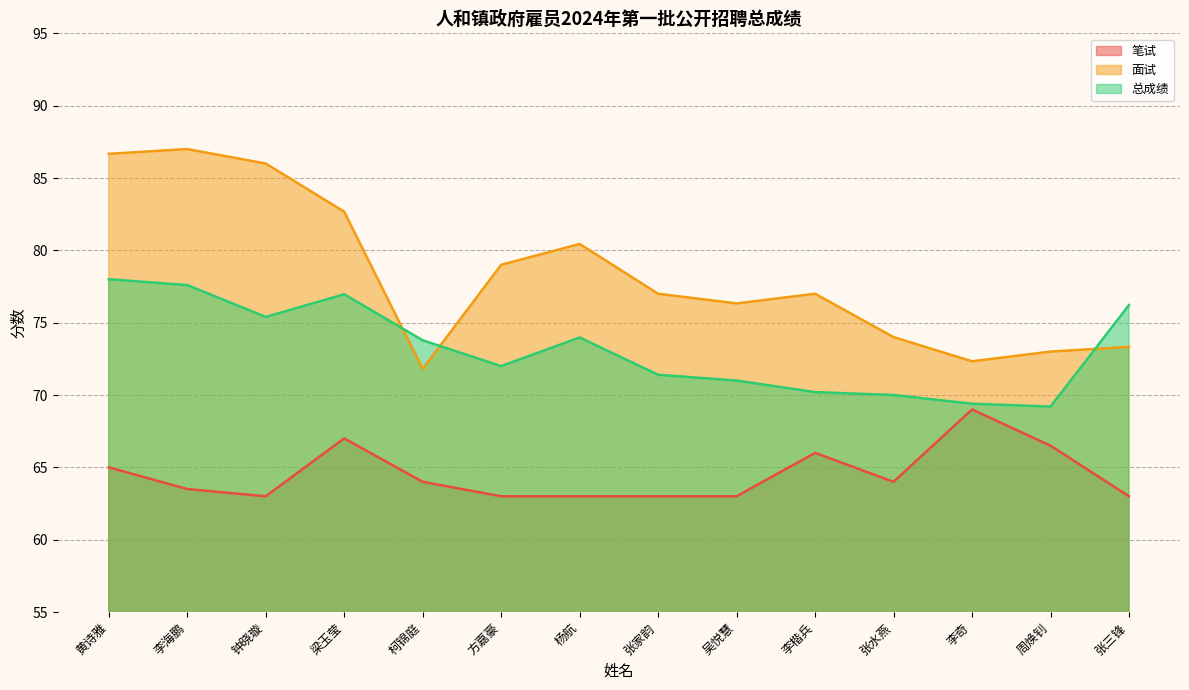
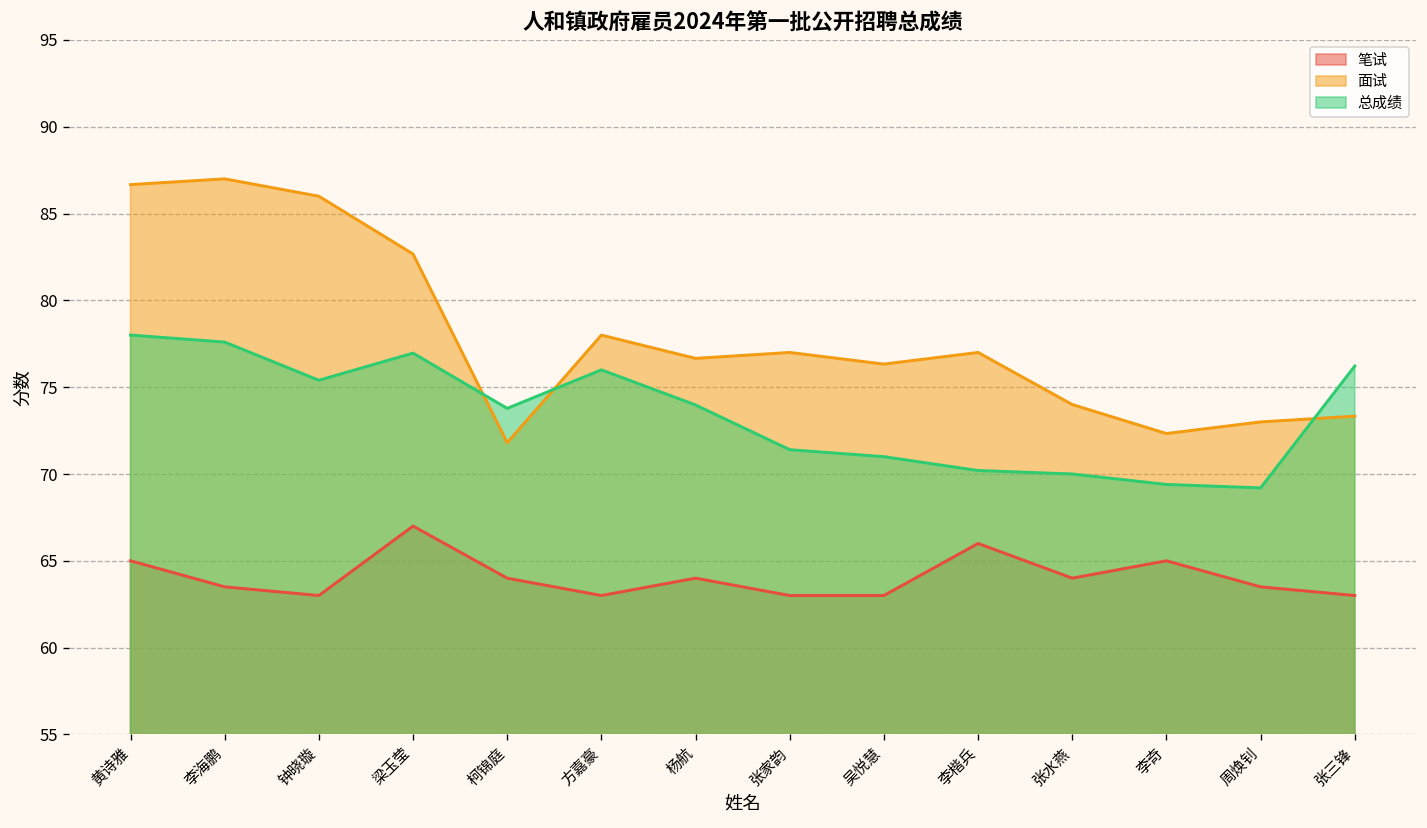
面试, 方嘉豪: 79 -> 78
总成绩, 方嘉豪: 72 -> 76
笔试, 杨航: 63 -> 64
面试, 杨航: 80.4 -> 76.7
笔试, 李奇: 69 -> 65
笔试, 周焕钊: 66.5 -> 63.5
